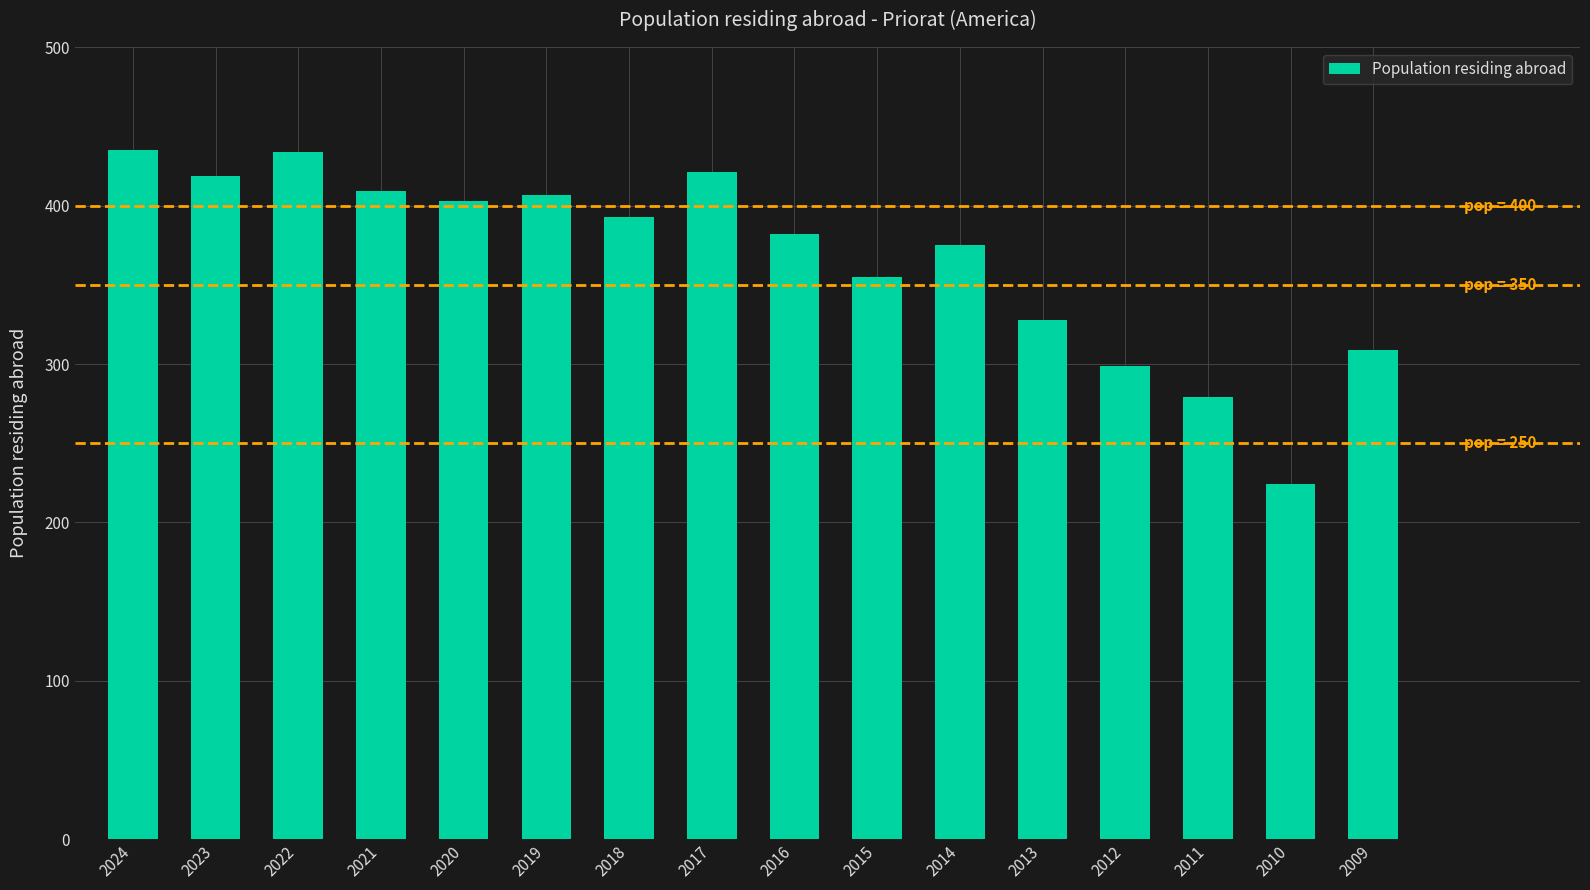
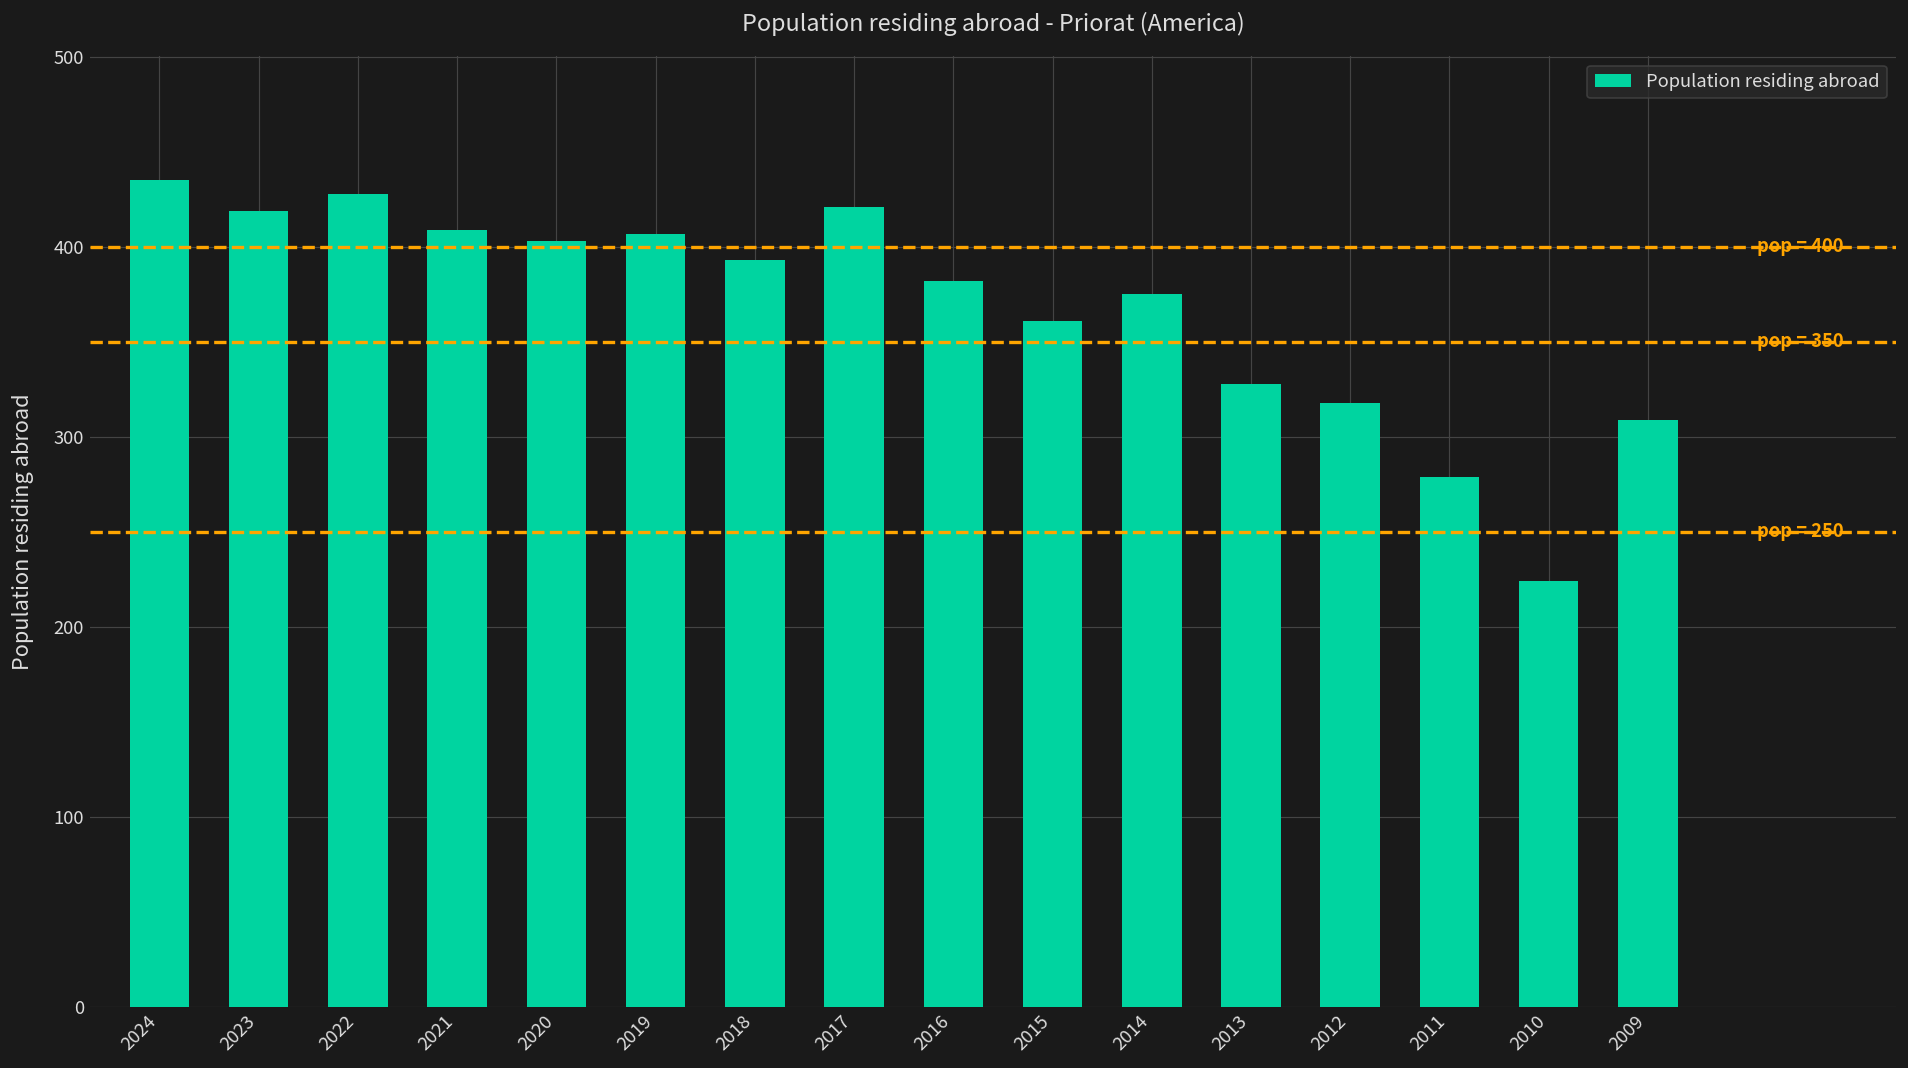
2022: 434 -> 428
2015: 355 -> 361
2012: 299 -> 318
